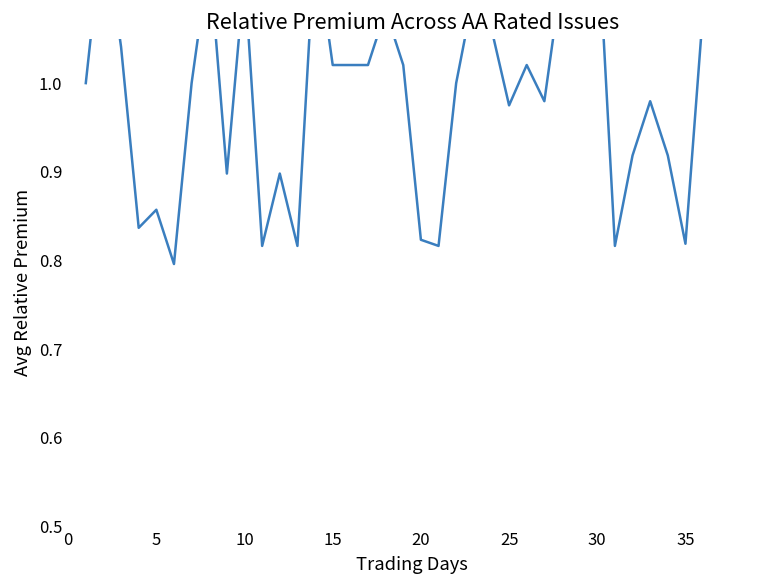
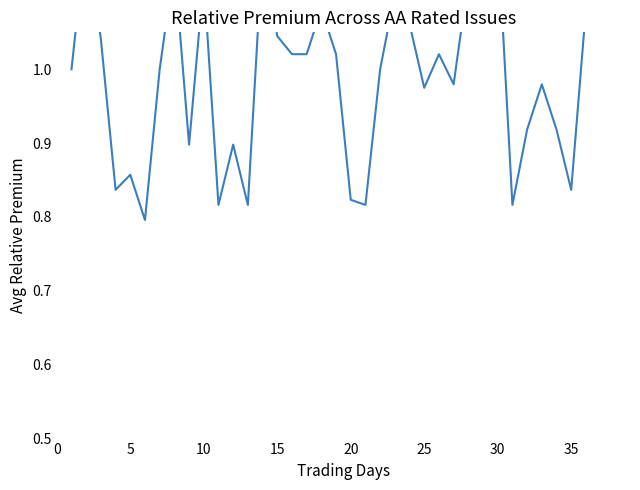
15: 1.02 -> 1.04
35: 0.82 -> 0.84
